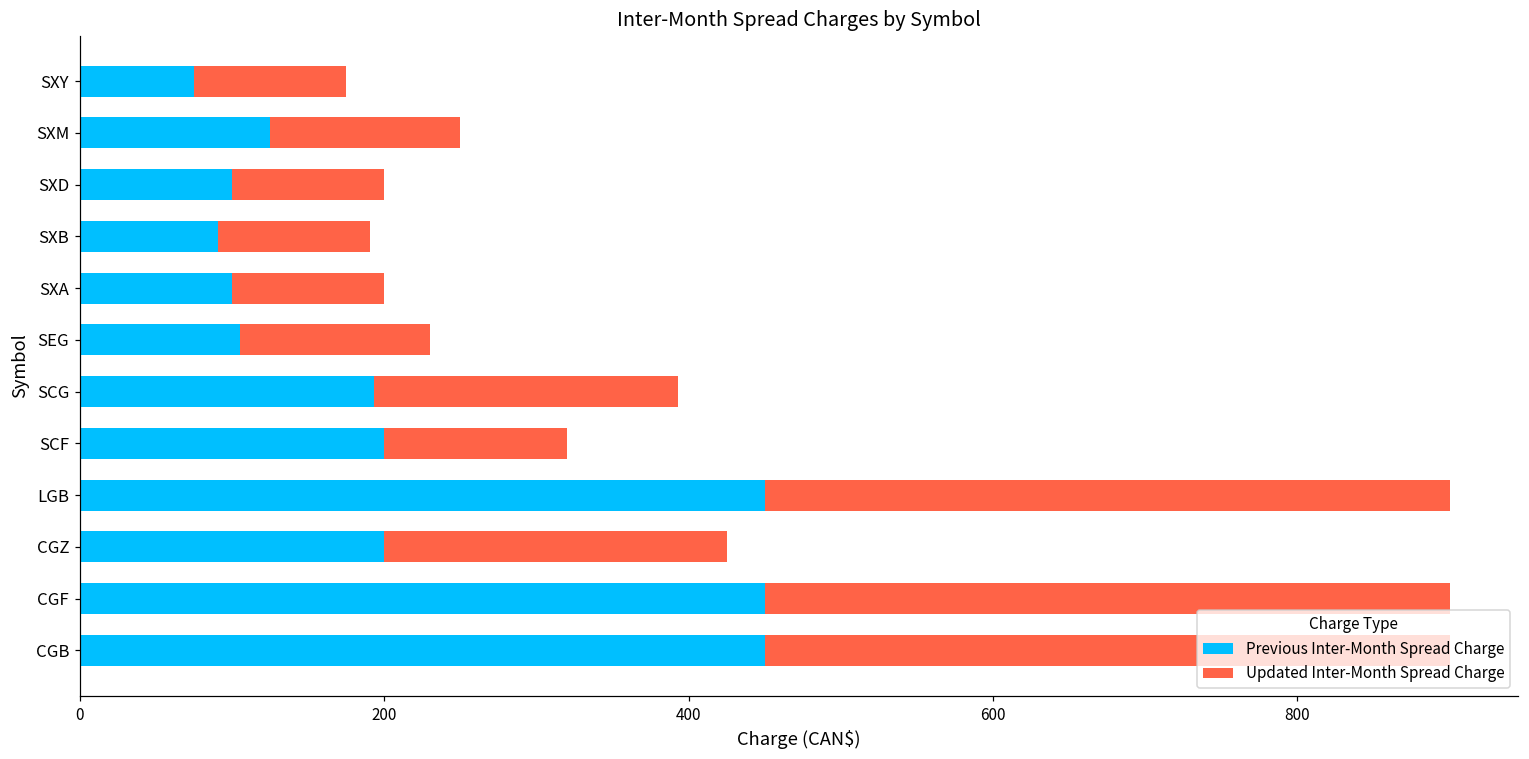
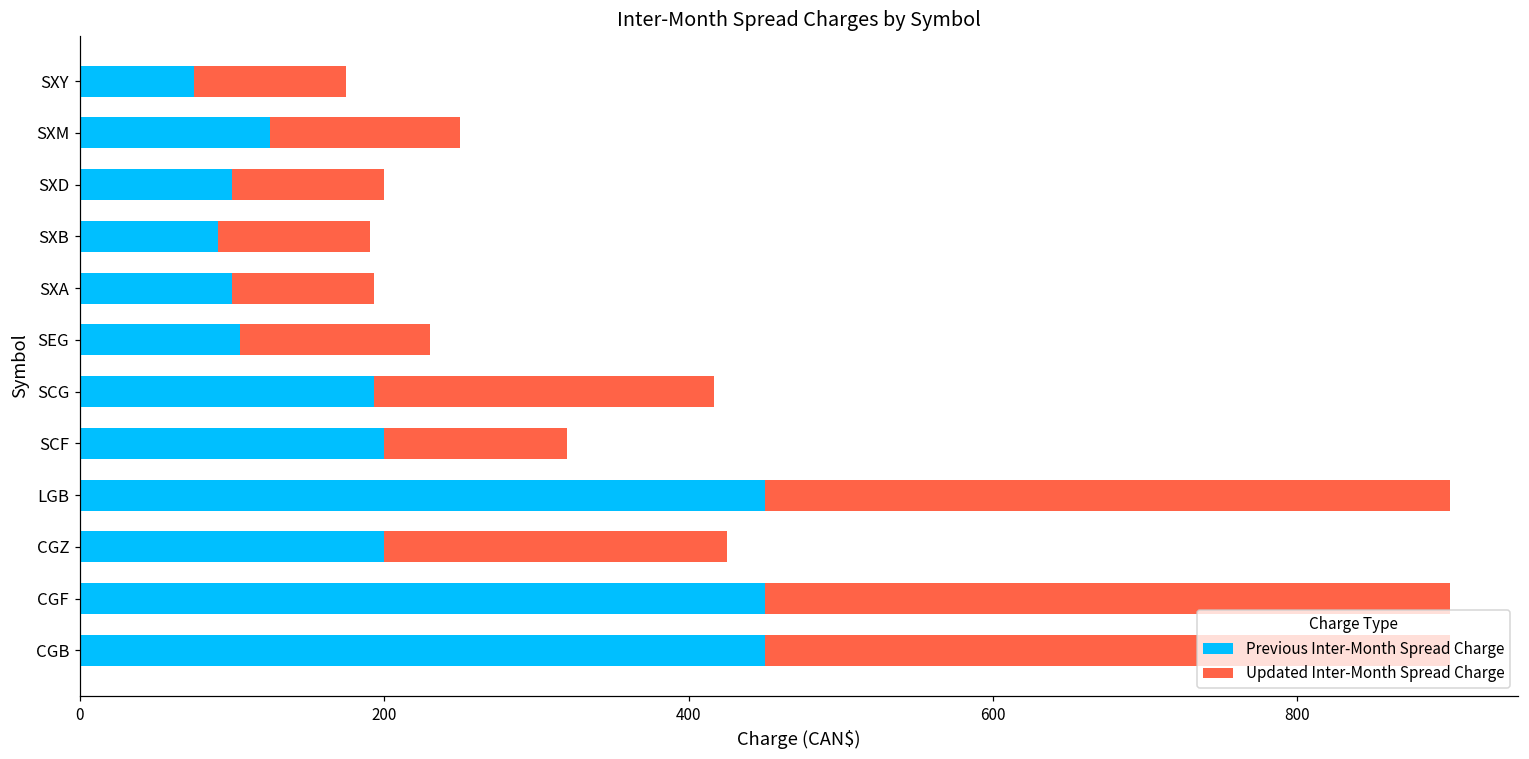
Updated Inter-Month Spread Charge, SXA: 100 -> 93
Updated Inter-Month Spread Charge, SCG: 200 -> 224
